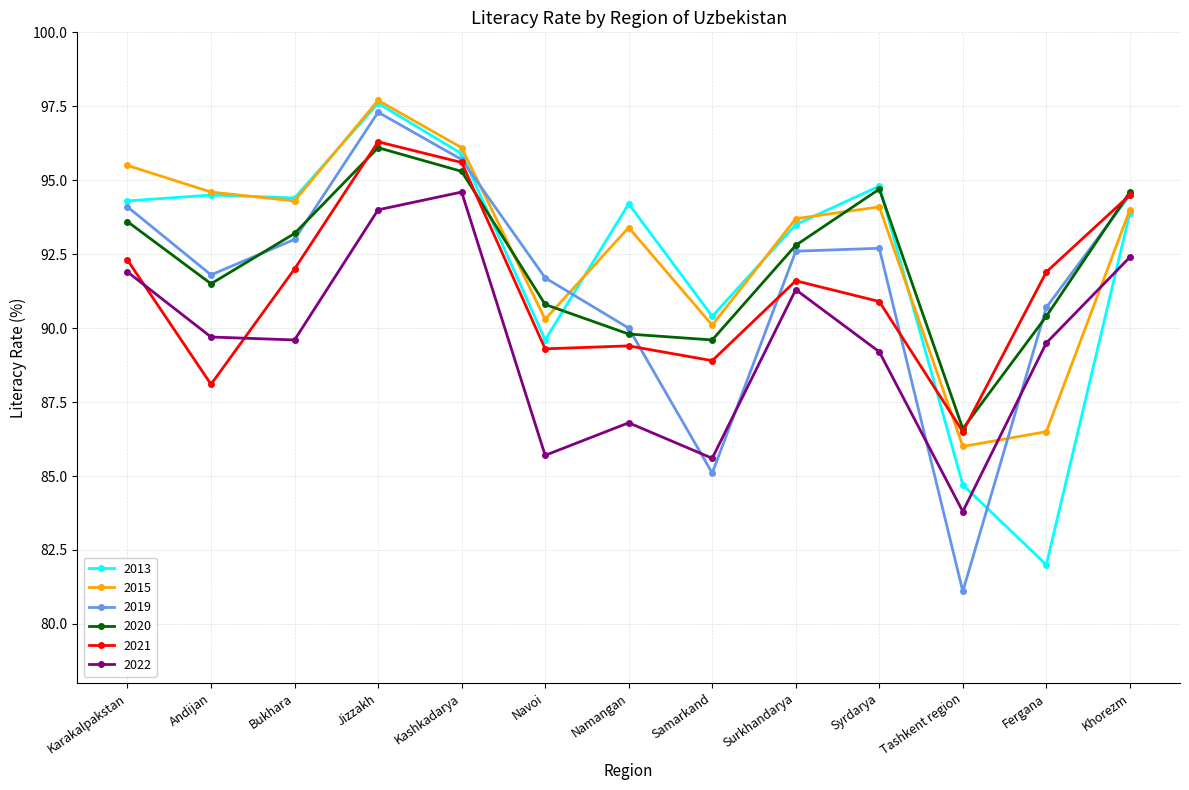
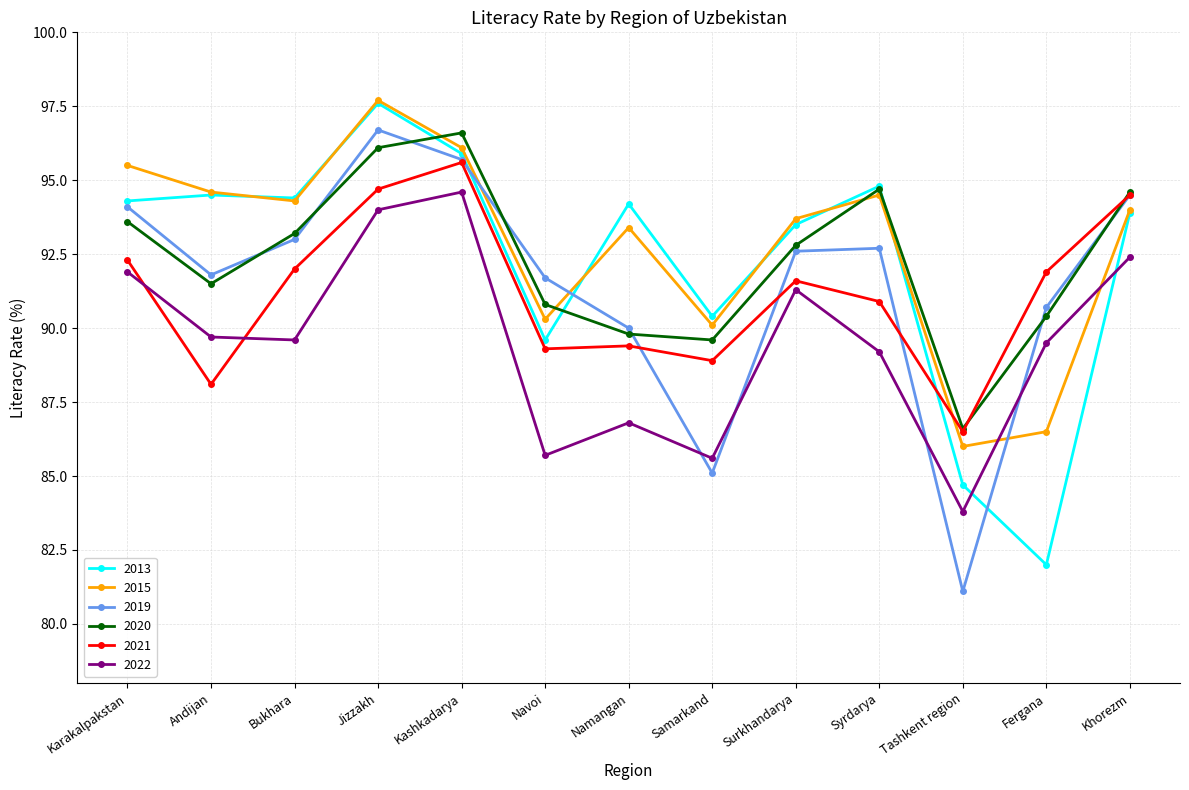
2019, Jizzakh: 97.3 -> 96.7
2021, Jizzakh: 96.3 -> 94.7
2020, Kashkadarya: 95.3 -> 96.6
2015, Syrdarya: 94.1 -> 94.5
